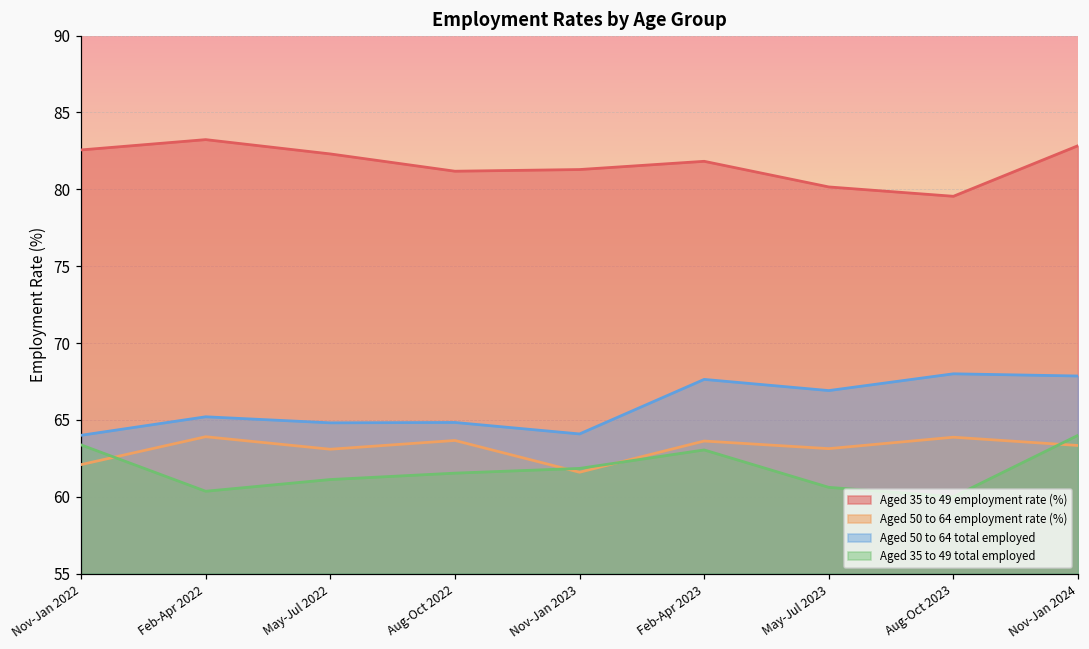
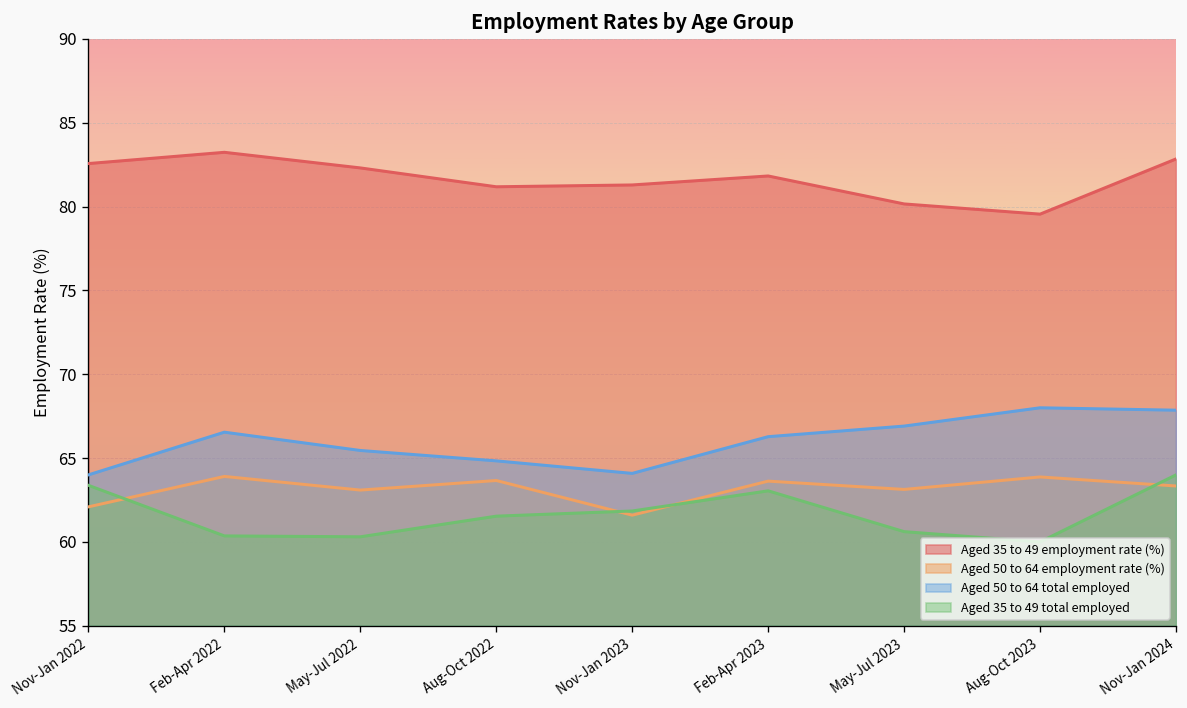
Aged 50 to 64 total employed, Feb-Apr 2022: 65.2 -> 66.5
Aged 50 to 64 total employed, May-Jul 2022: 64.8 -> 65.5
Aged 35 to 49 total employed, May-Jul 2022: 61.1 -> 60.3
Aged 50 to 64 total employed, Feb-Apr 2023: 67.6 -> 66.3
